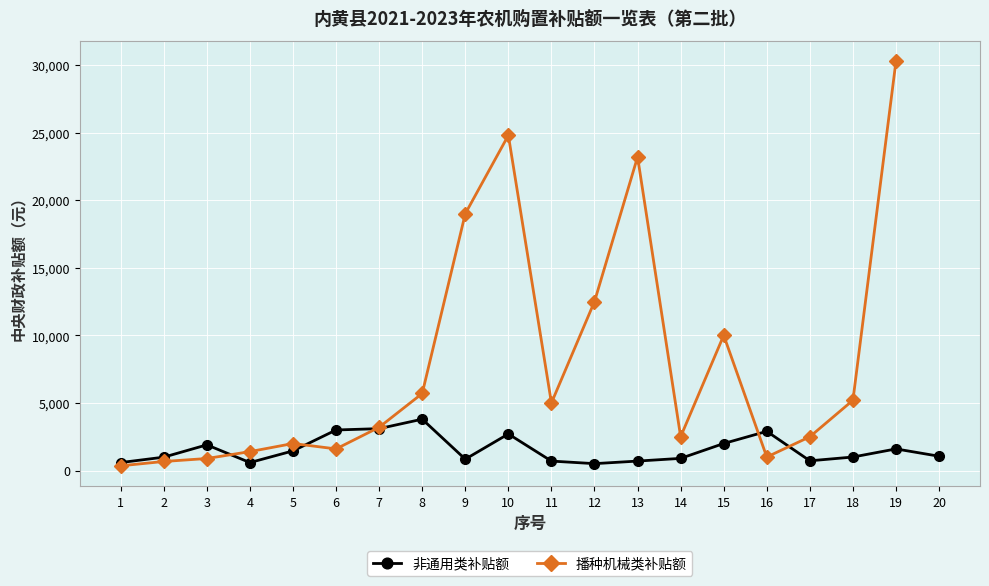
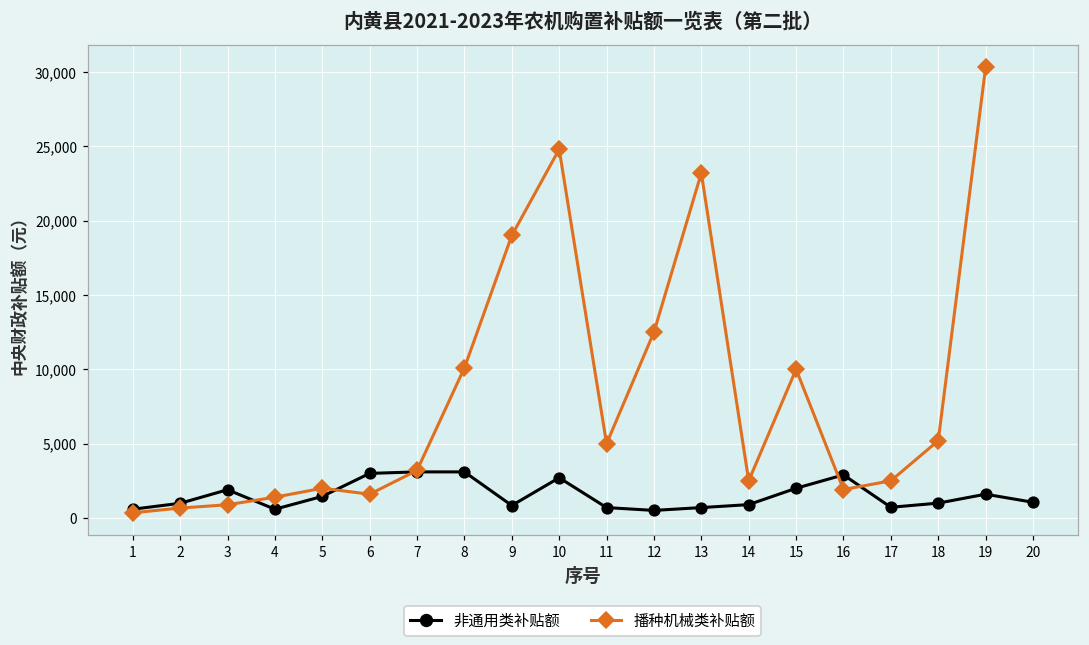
非通用类补贴额, 8: 3,800 -> 3,100
播种机械类补贴额, 8: 5,700 -> 10,100
播种机械类补贴额, 16: 1,000 -> 1,900
